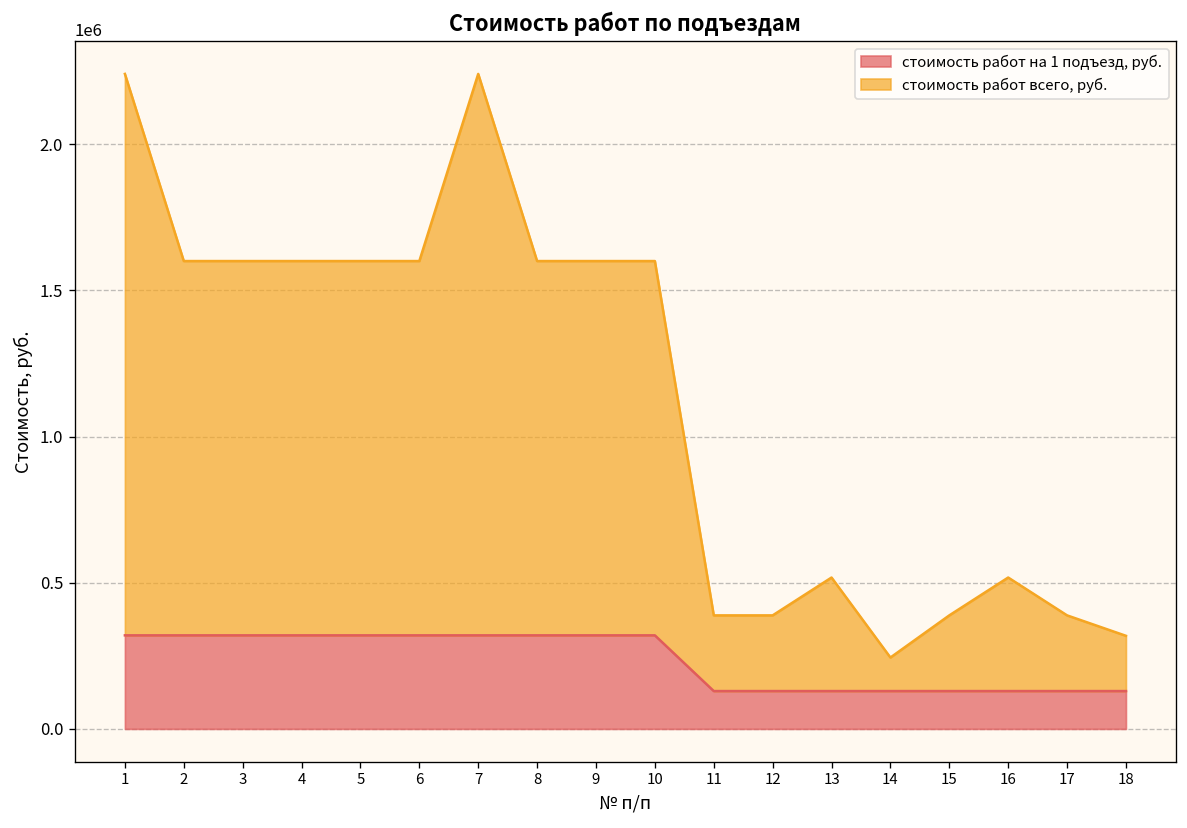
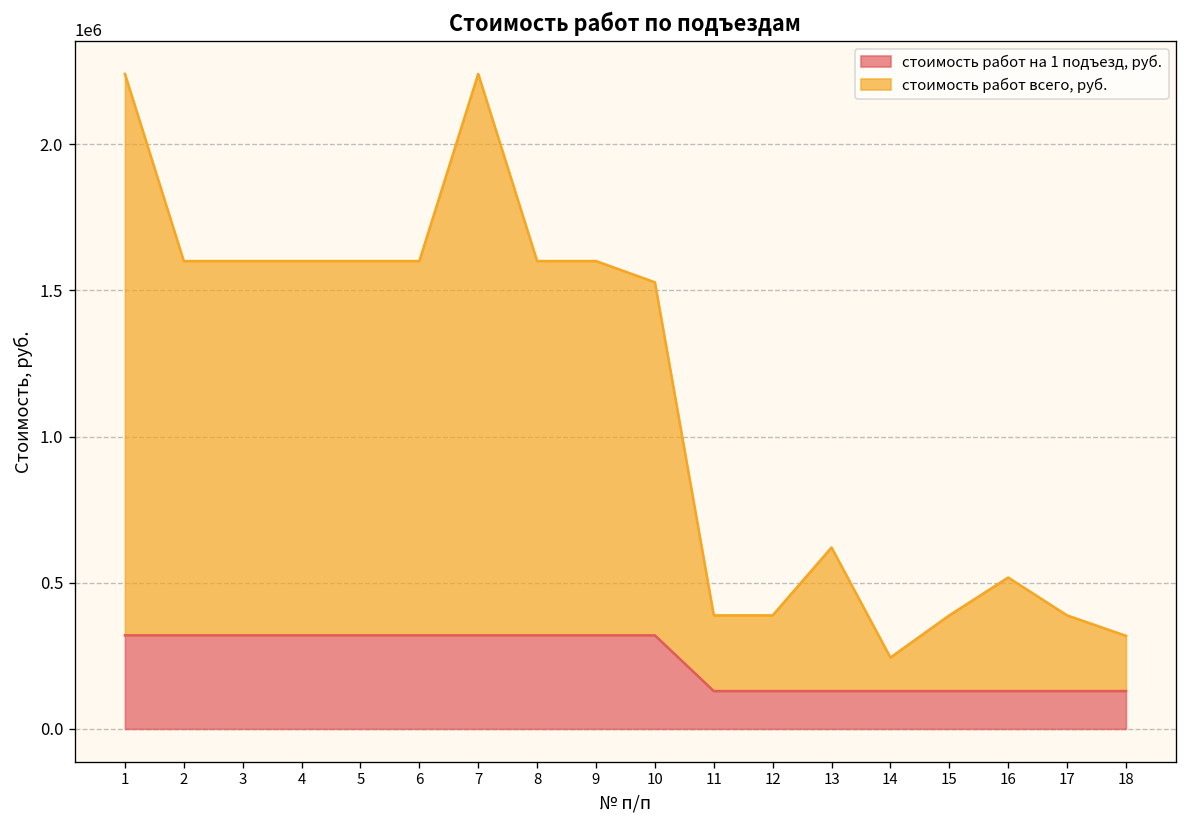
стоимость работ всего, руб., 10: 1280000 -> 1210000
стоимость работ всего, руб., 13: 390000 -> 490000
